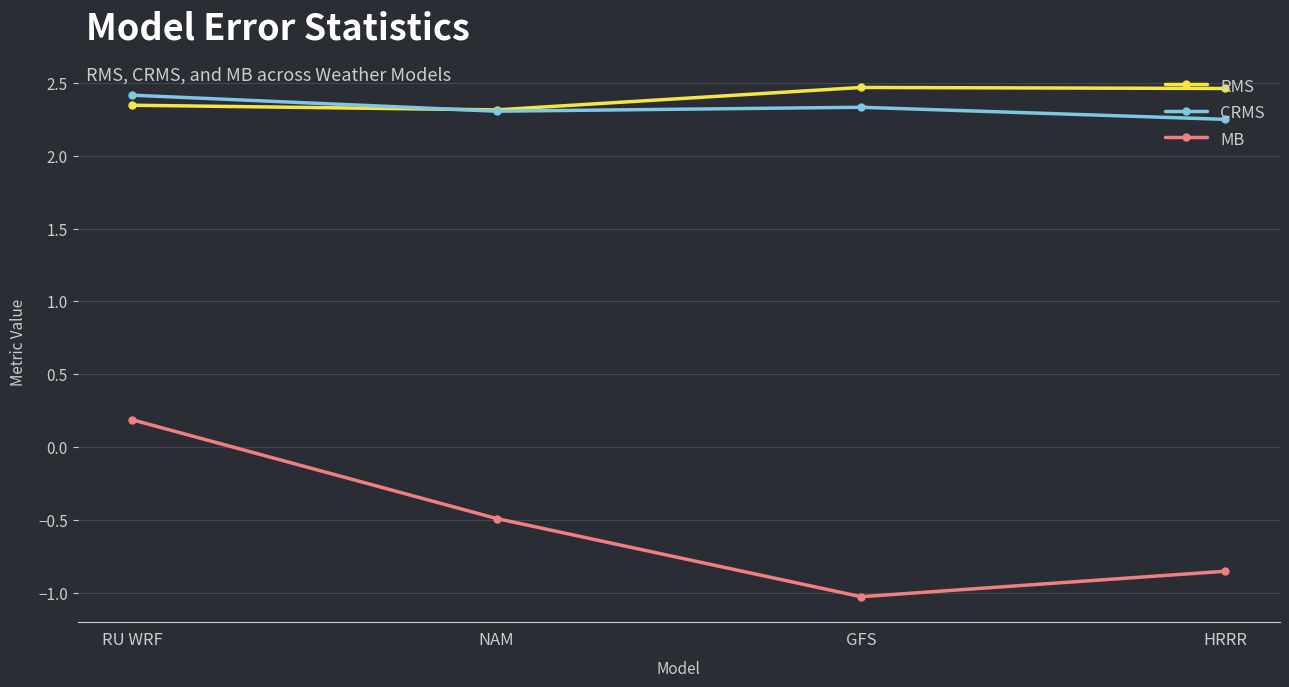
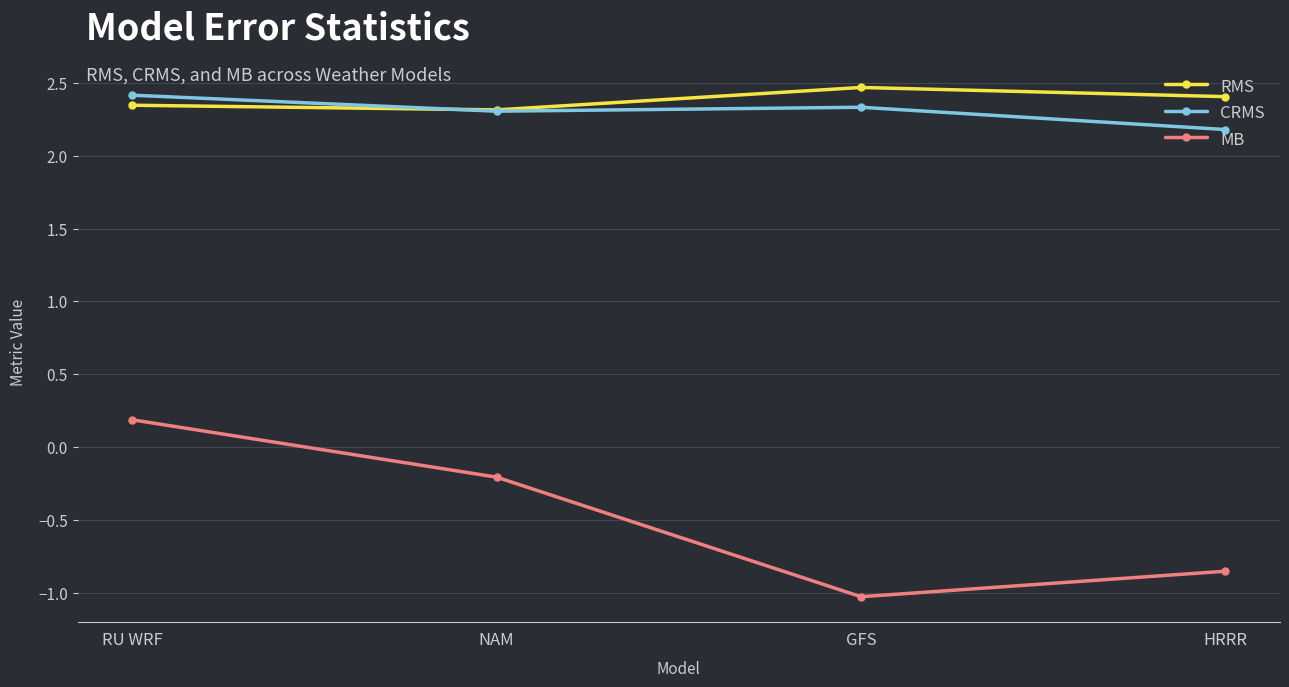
MB, NAM: -0.49 -> -0.21
RMS, HRRR: 2.46 -> 2.41
CRMS, HRRR: 2.25 -> 2.18
